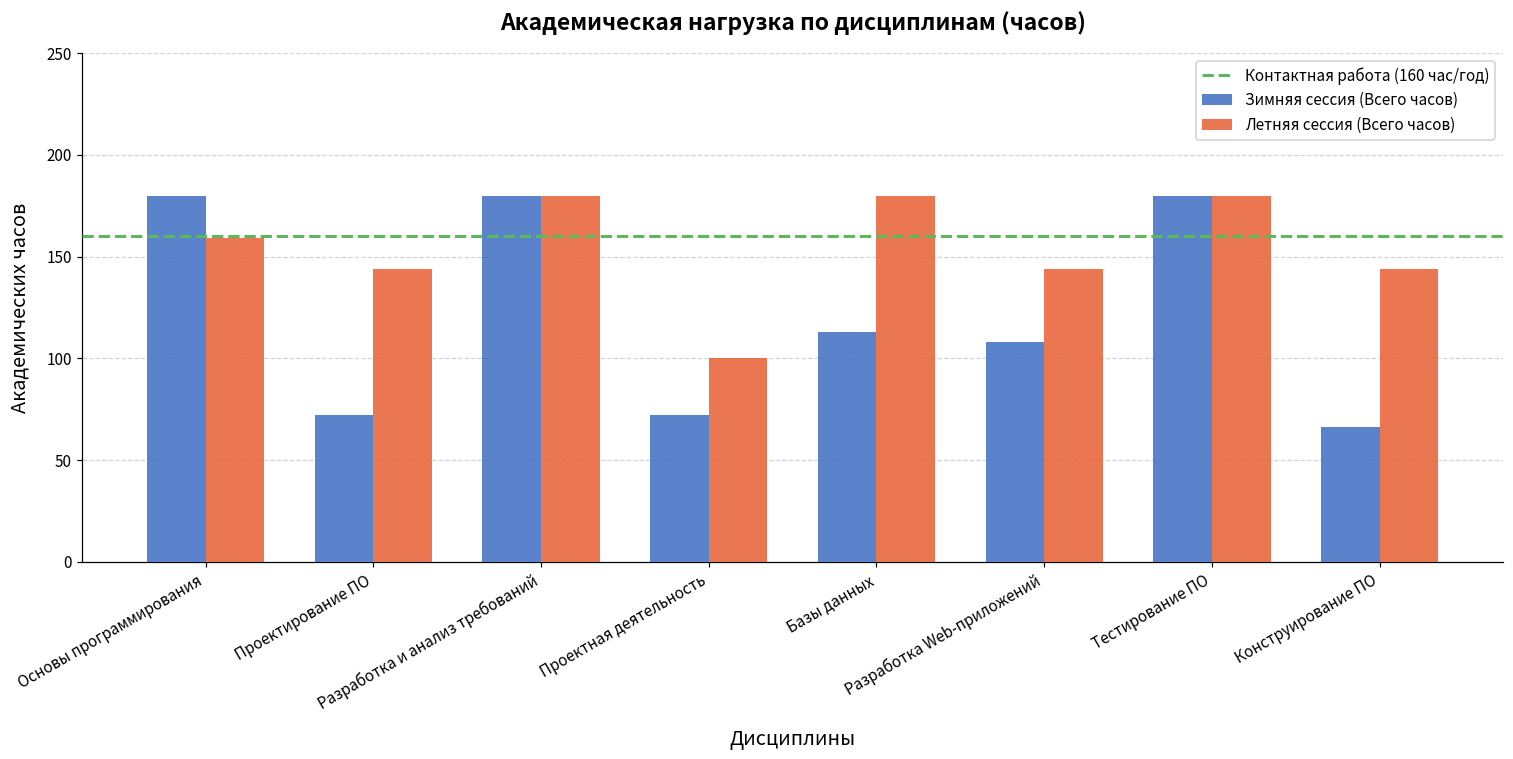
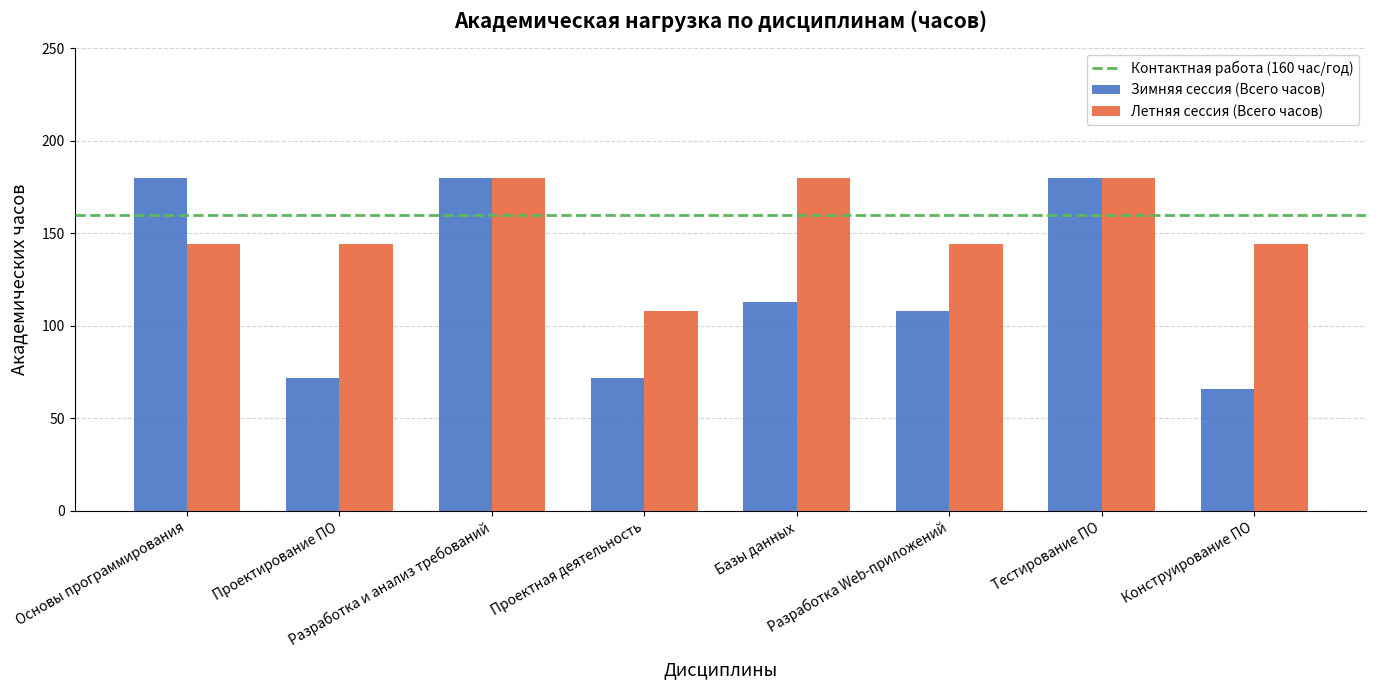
Летняя сессия (Всего часов), Основы программирования: 159 -> 144
Летняя сессия (Всего часов), Проектная деятельность: 100 -> 108
